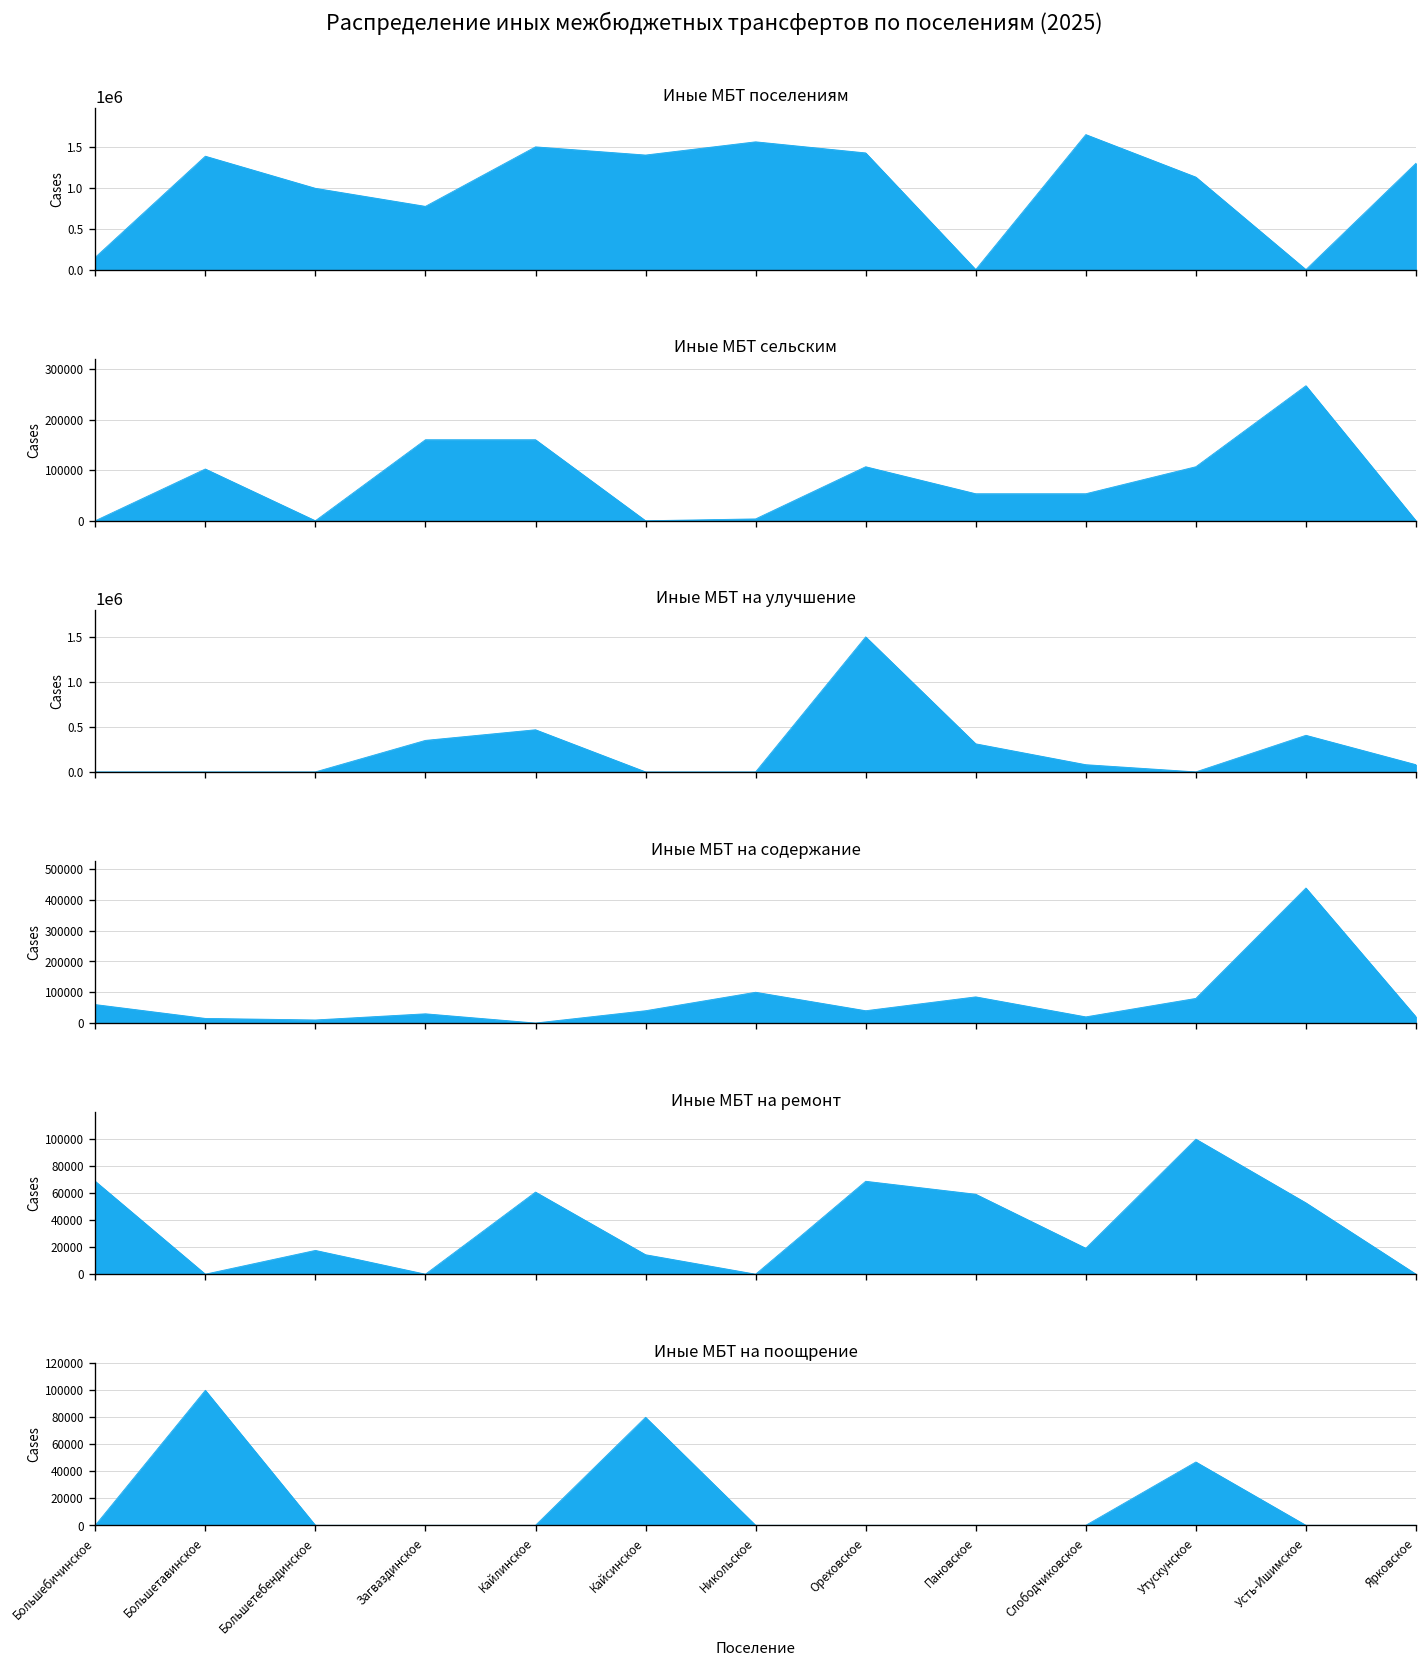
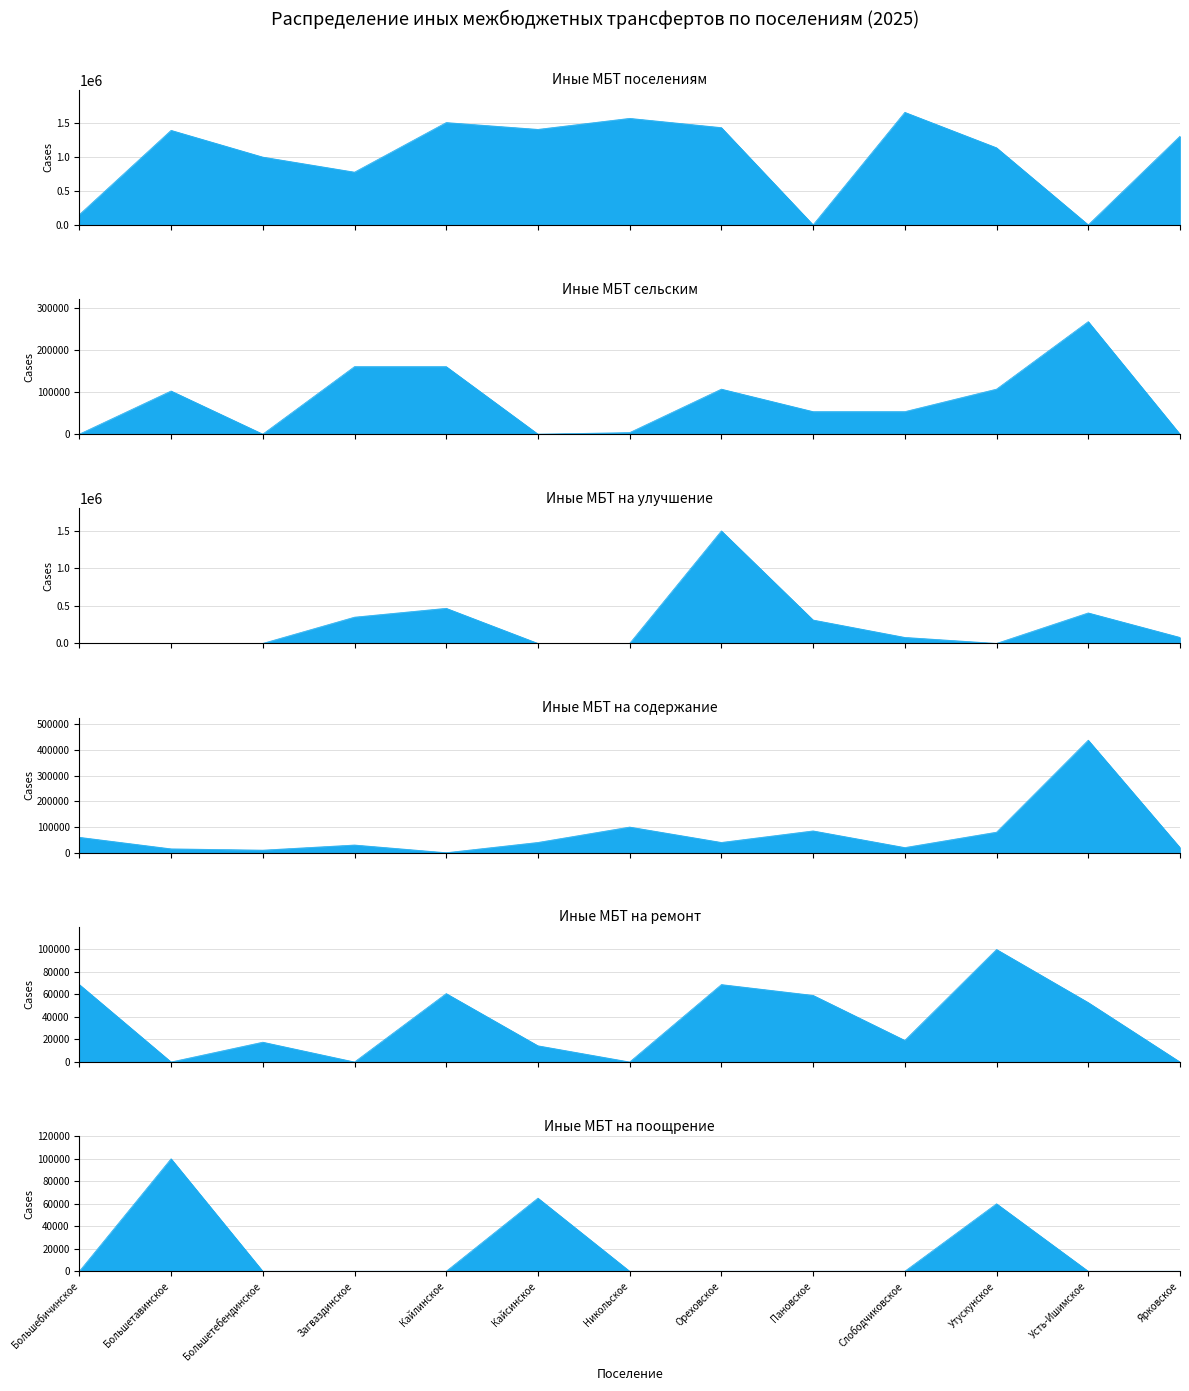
Иные МБТ на поощрение, Кайсинское: 80000 -> 65000
Иные МБТ на поощрение, Утускунское: 47000 -> 60000
